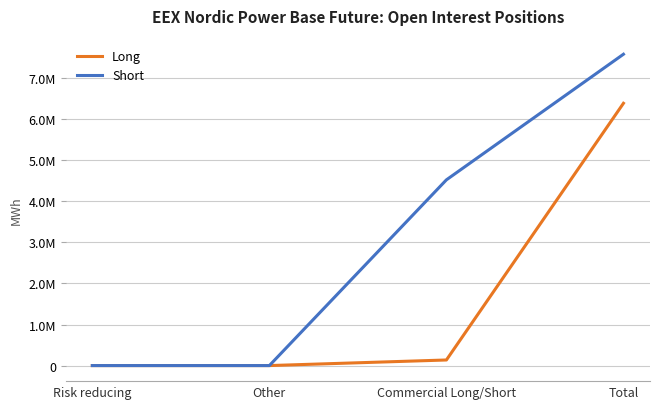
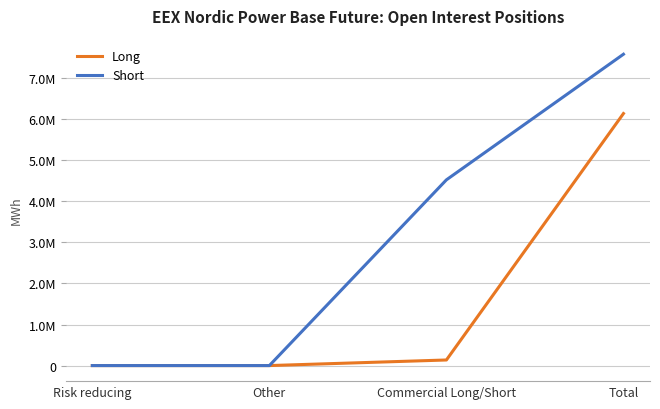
Long, Total: 6400000 -> 6100000
